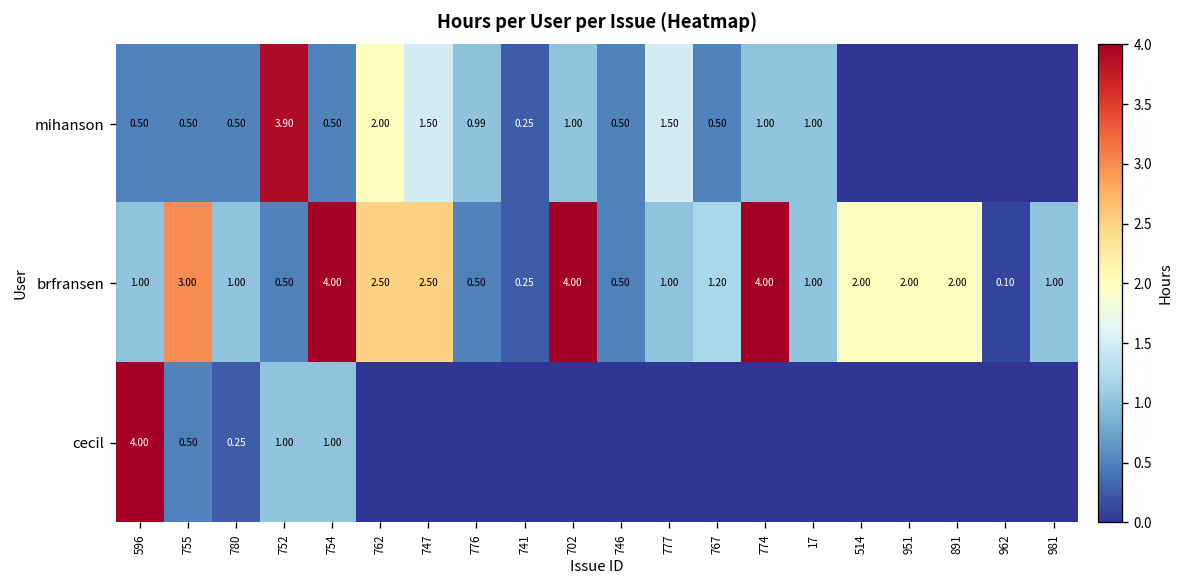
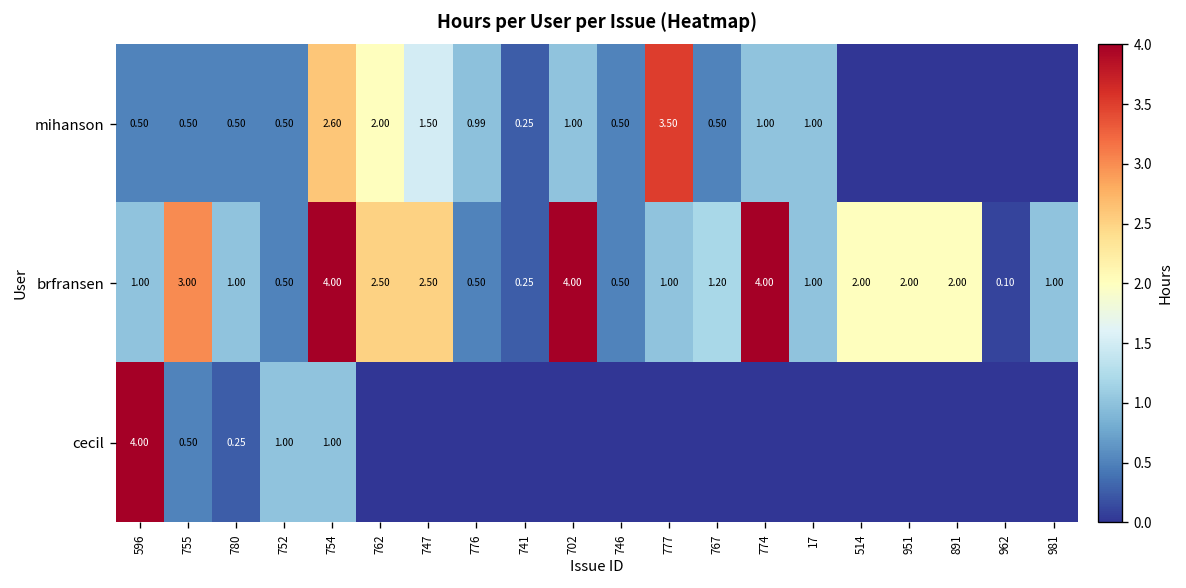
mihanson, 752: 3.90 -> 0.50
mihanson, 754: 0.50 -> 2.60
mihanson, 777: 1.50 -> 3.50
